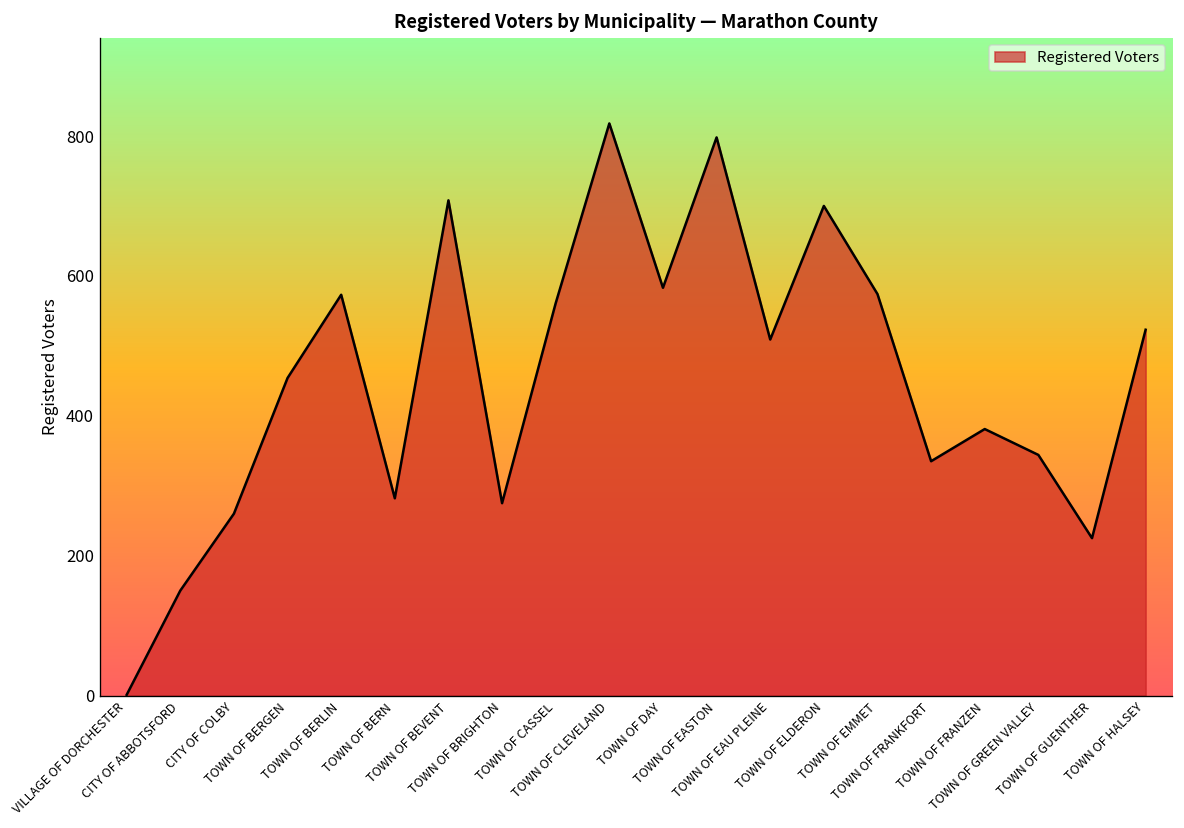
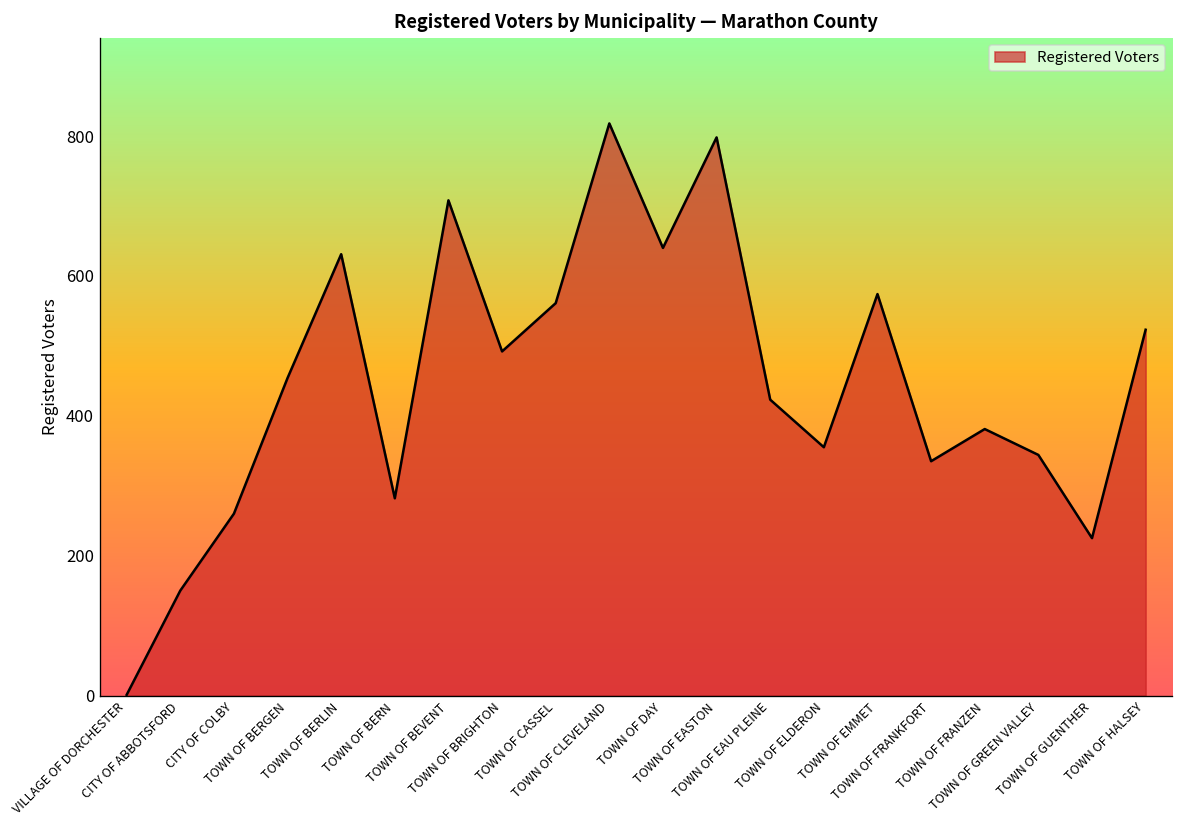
TOWN OF BERLIN: 570 -> 630
TOWN OF BRIGHTON: 280 -> 490
TOWN OF DAY: 580 -> 640
TOWN OF EAU PLEINE: 510 -> 420
TOWN OF ELDERON: 700 -> 360
